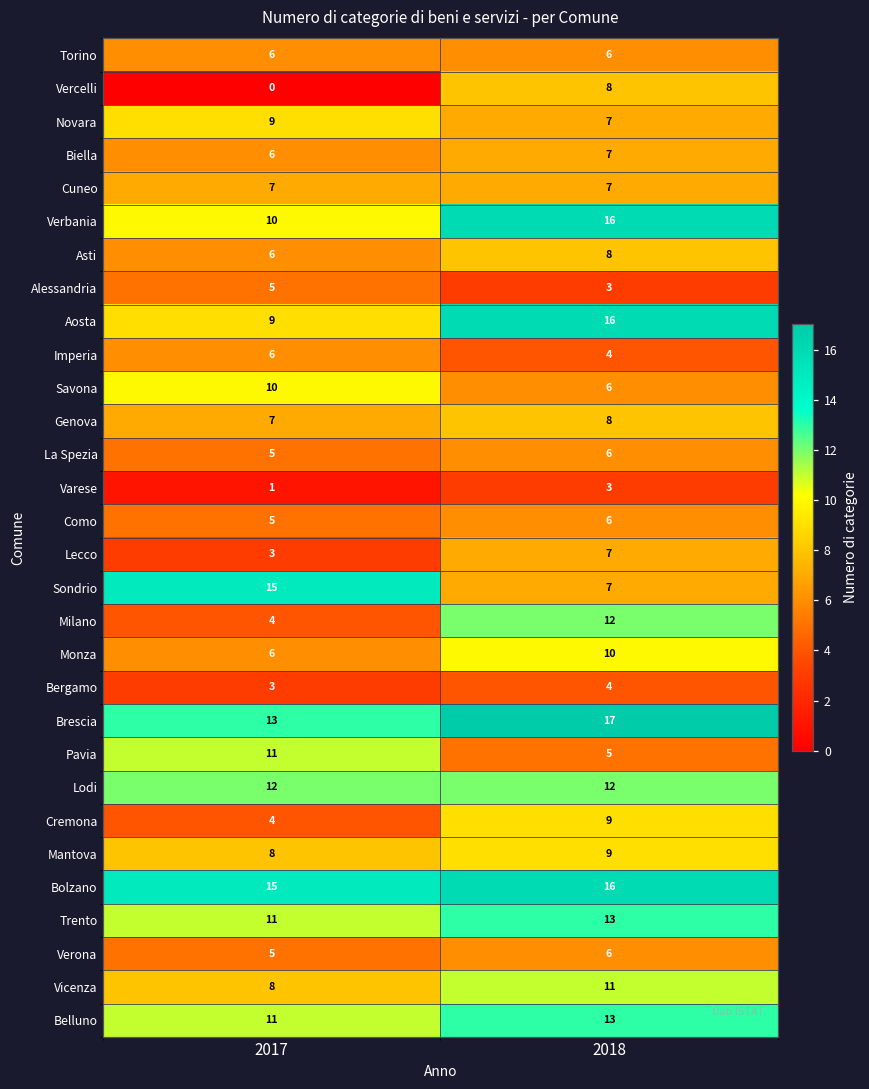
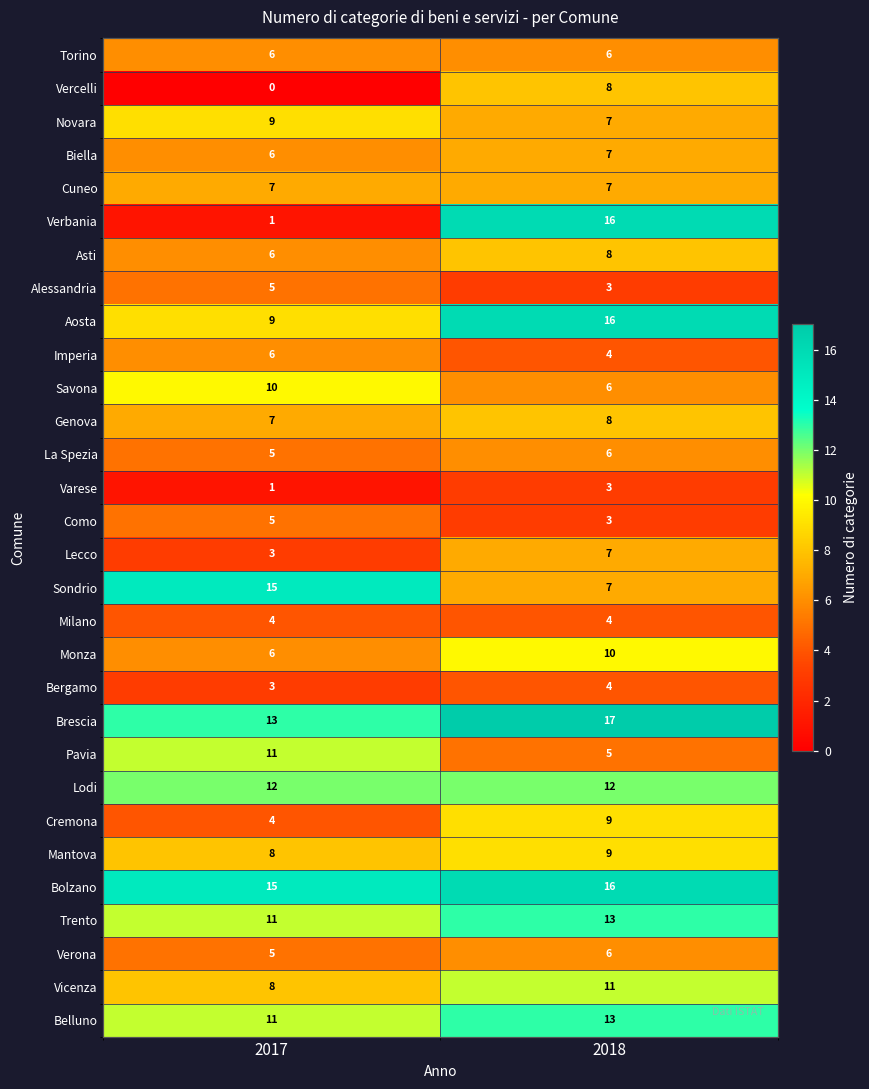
Verbania, 2017: 10 -> 1
Como, 2018: 6 -> 3
Milano, 2018: 12 -> 4
